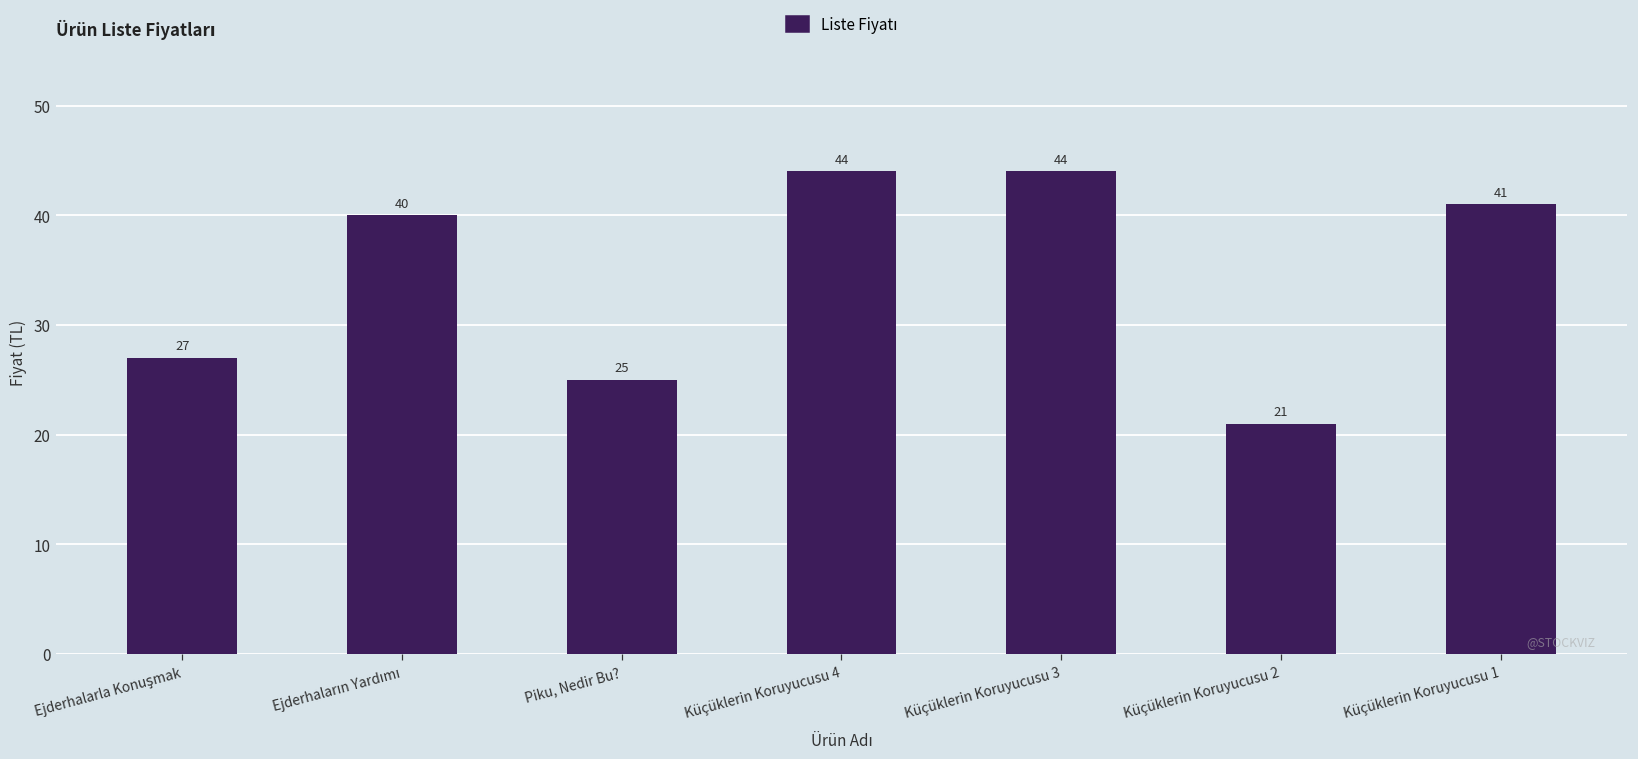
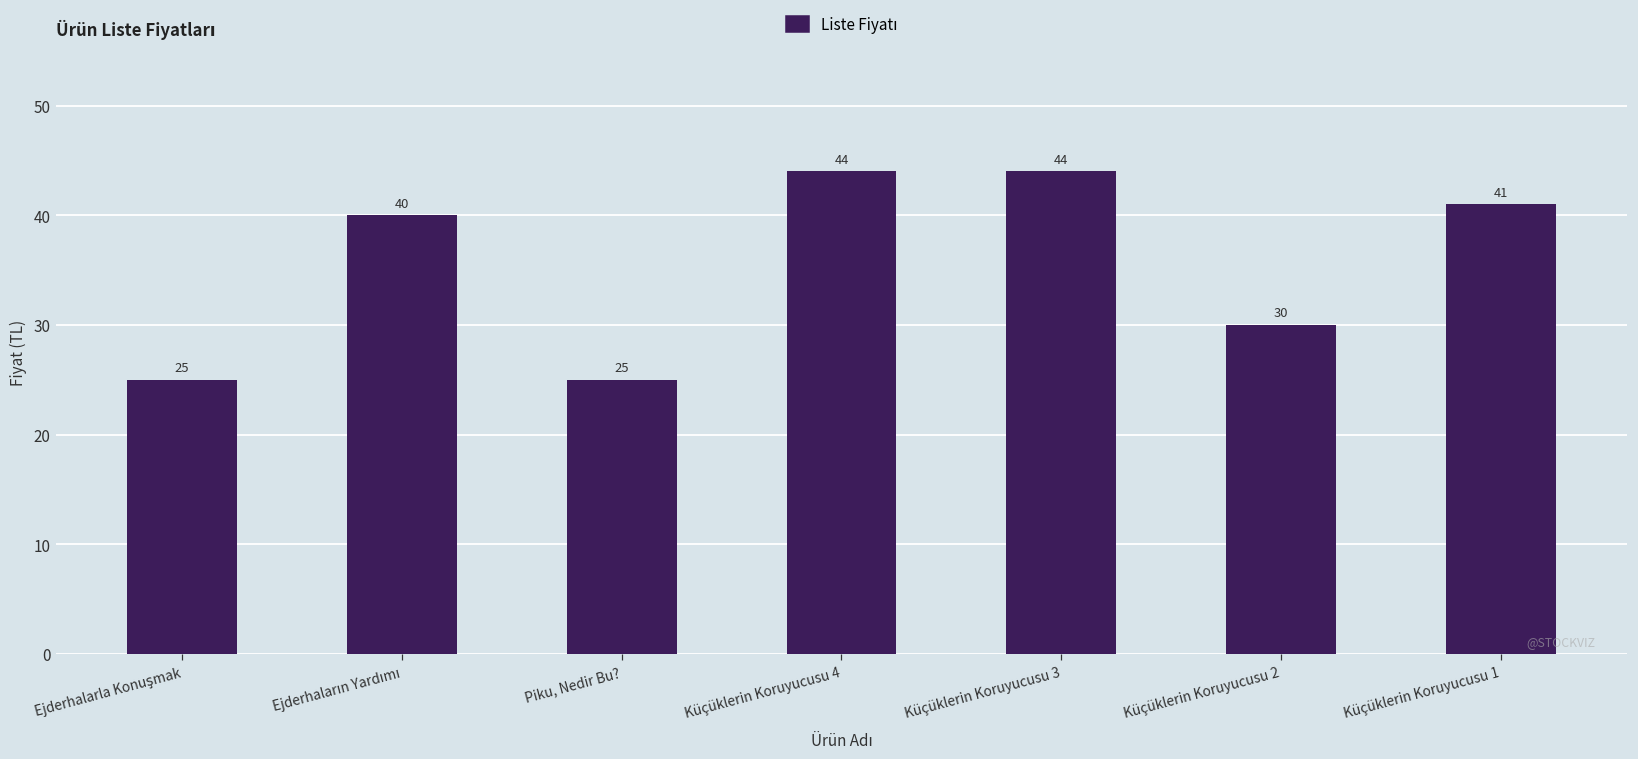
Ejderhalarla Konuşmak: 27 -> 25
Küçüklerin Koruyucusu 2: 21 -> 30
